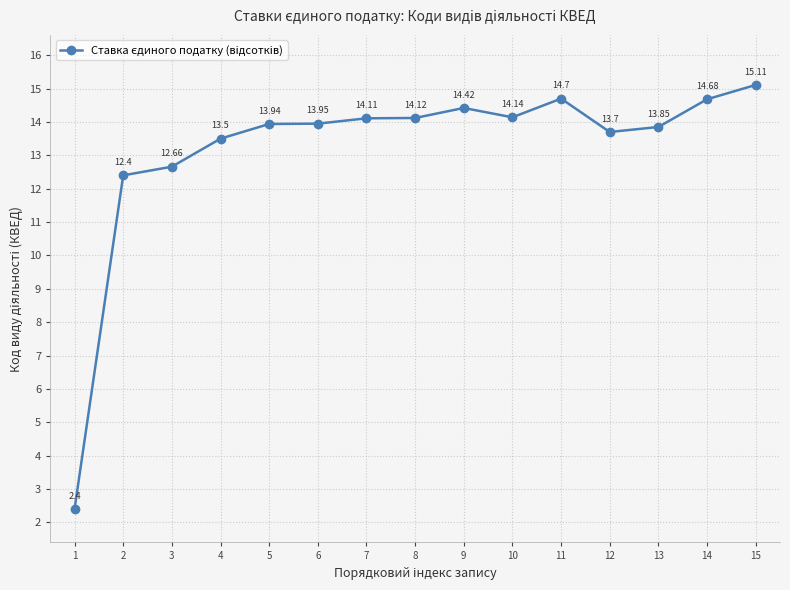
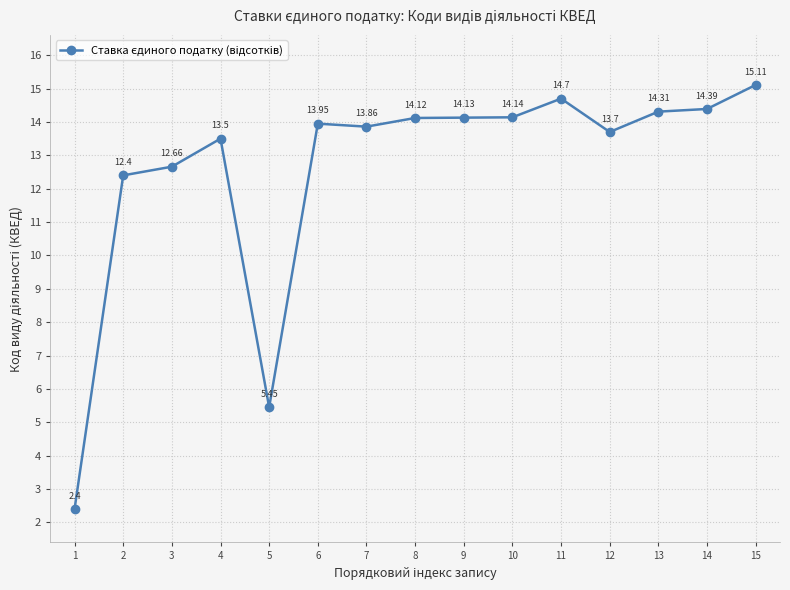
5: 13.94 -> 5.45
7: 14.11 -> 13.86
9: 14.42 -> 14.13
13: 13.85 -> 14.31
14: 14.68 -> 14.39
